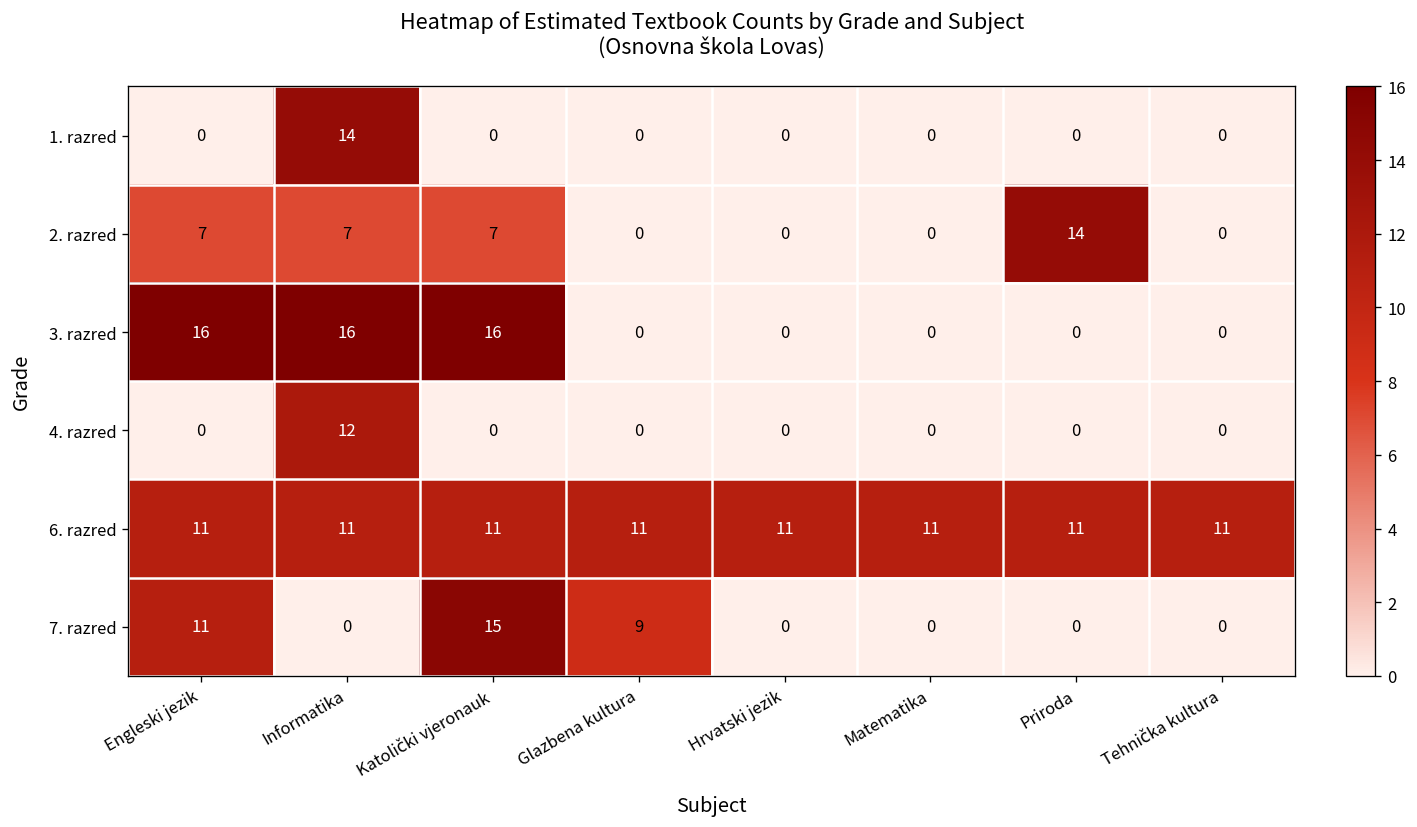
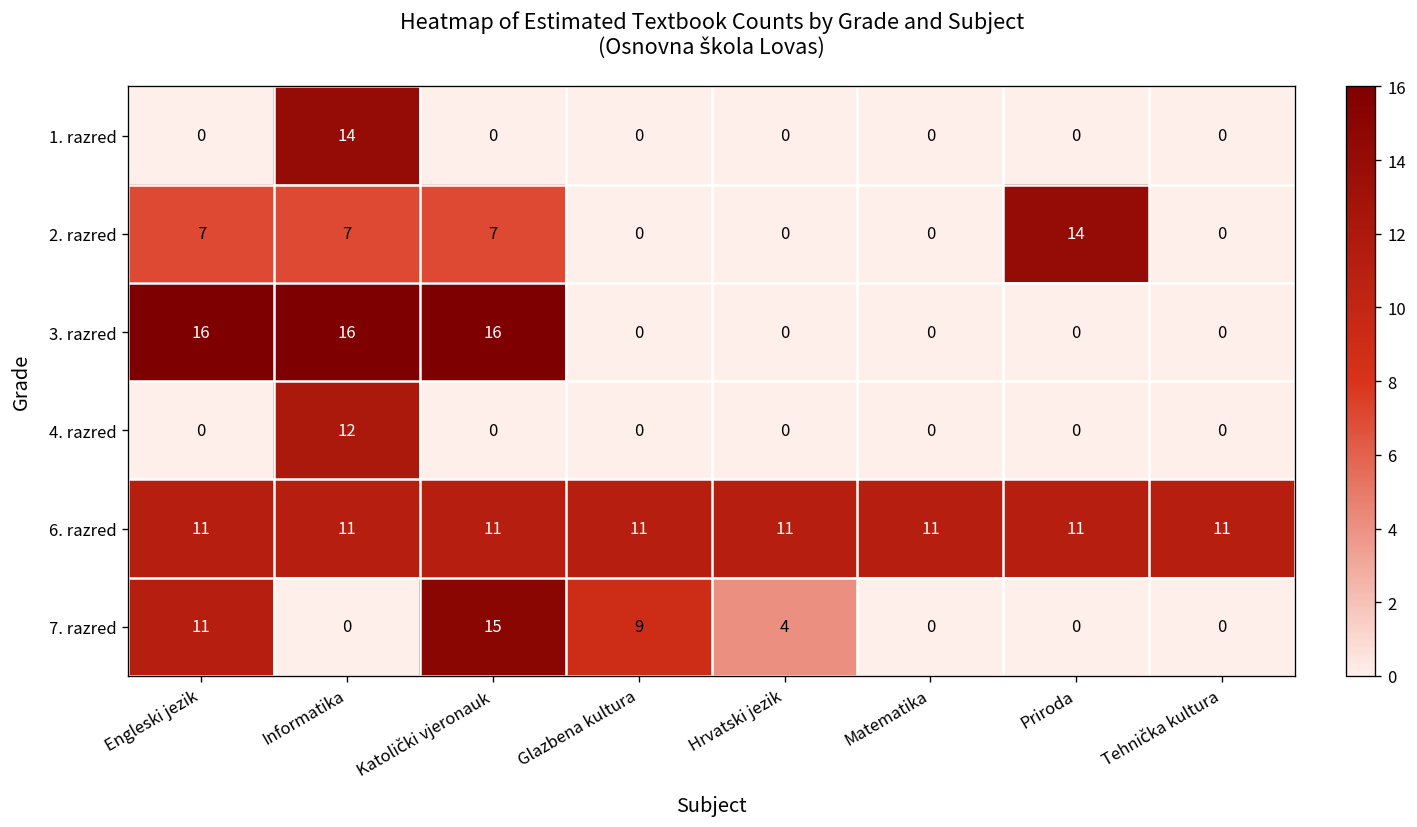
7. razred, Hrvatski jezik: 0 -> 4
